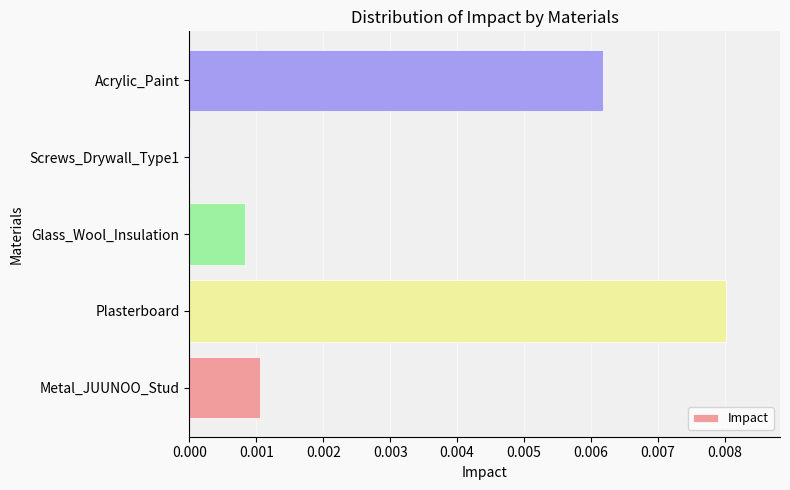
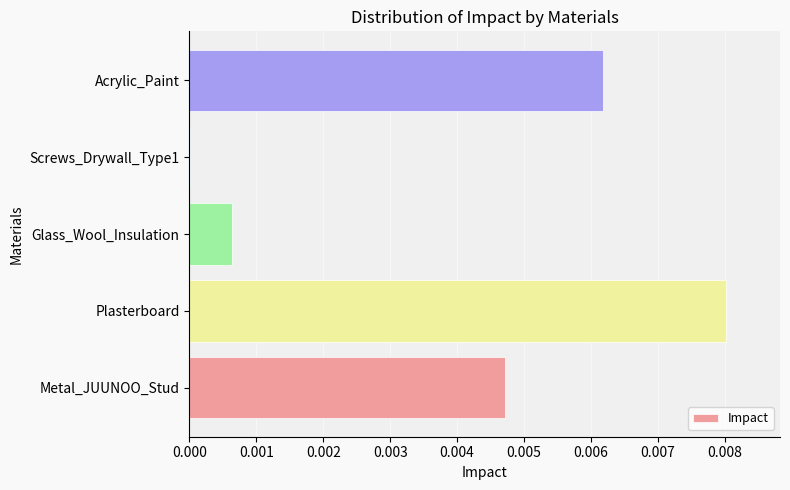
Glass_Wool_Insulation: 0.0008 -> 0.0006
Metal_JUUNOO_Stud: 0.0011 -> 0.0047
